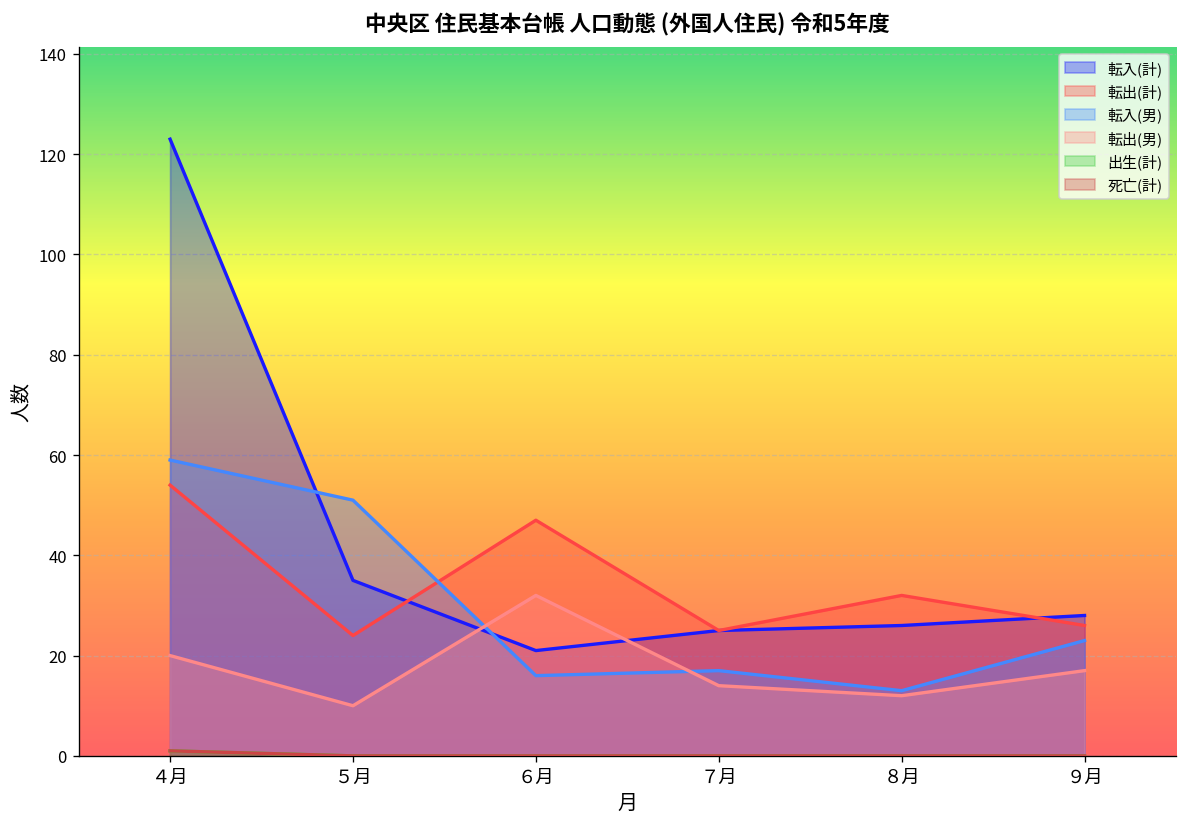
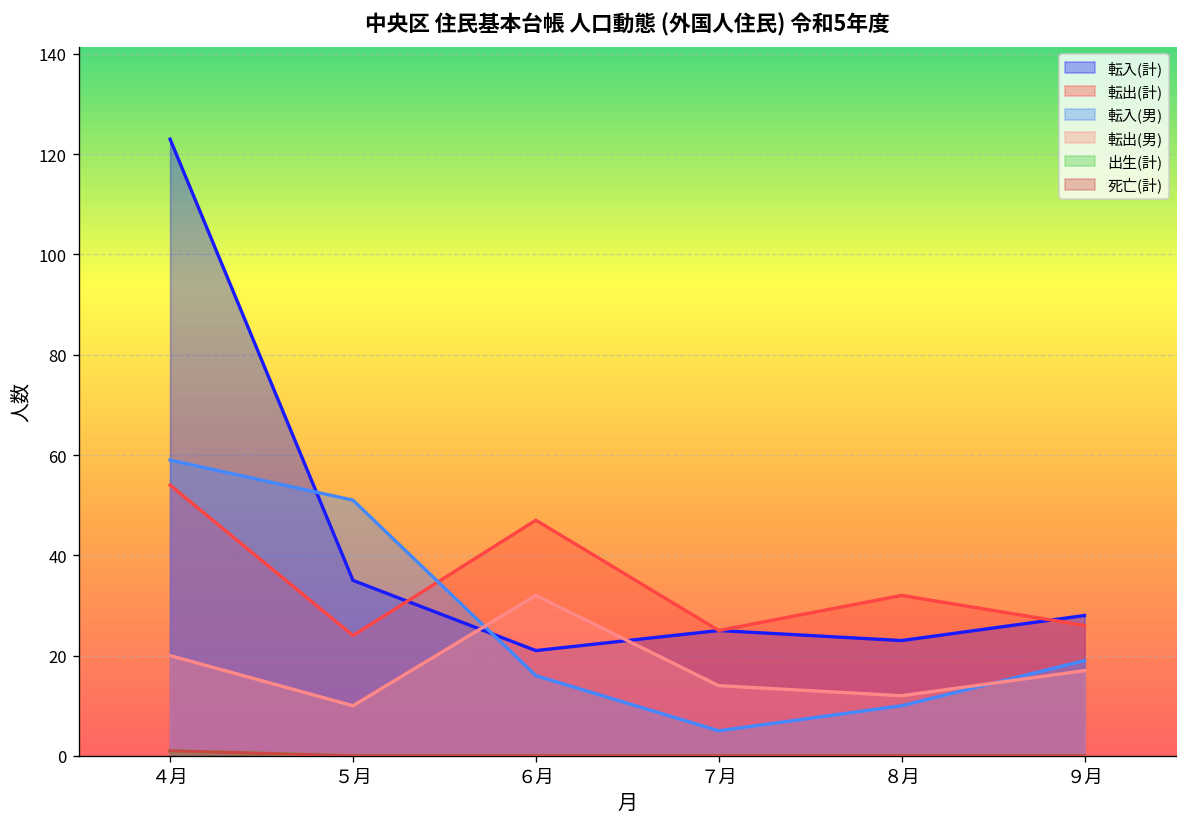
転入(男), ７月: 17 -> 5
転入(計), ８月: 26 -> 23
転入(男), ８月: 13 -> 10
転入(男), ９月: 23 -> 19
